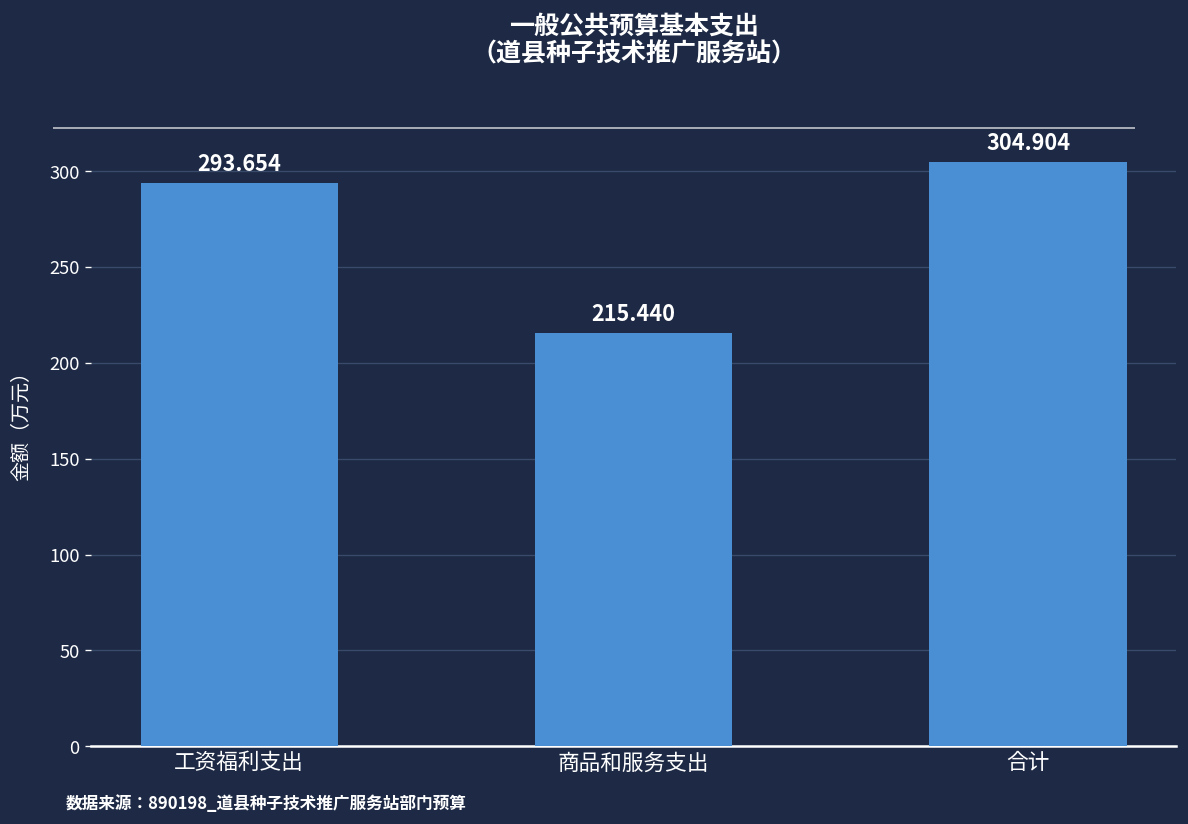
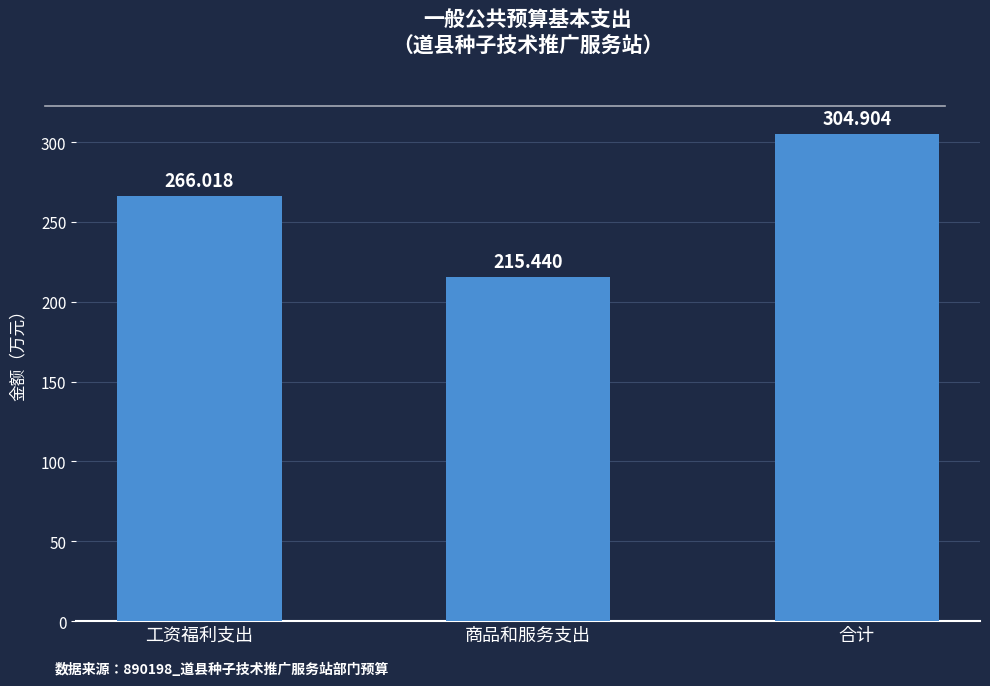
工资福利支出: 293.654 -> 266.018
